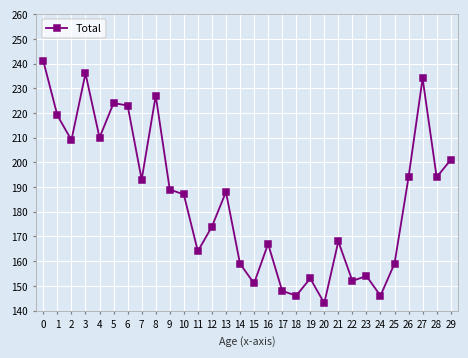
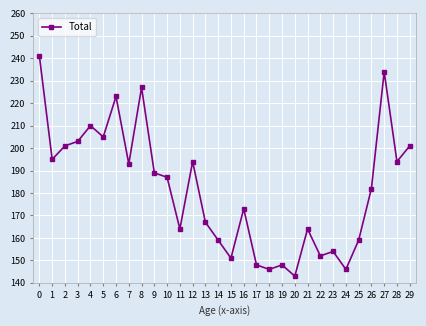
1: 219 -> 195
2: 209 -> 201
3: 236 -> 203
5: 224 -> 205
12: 174 -> 194
13: 188 -> 167
16: 167 -> 173
19: 153 -> 148
21: 168 -> 164
26: 194 -> 182
